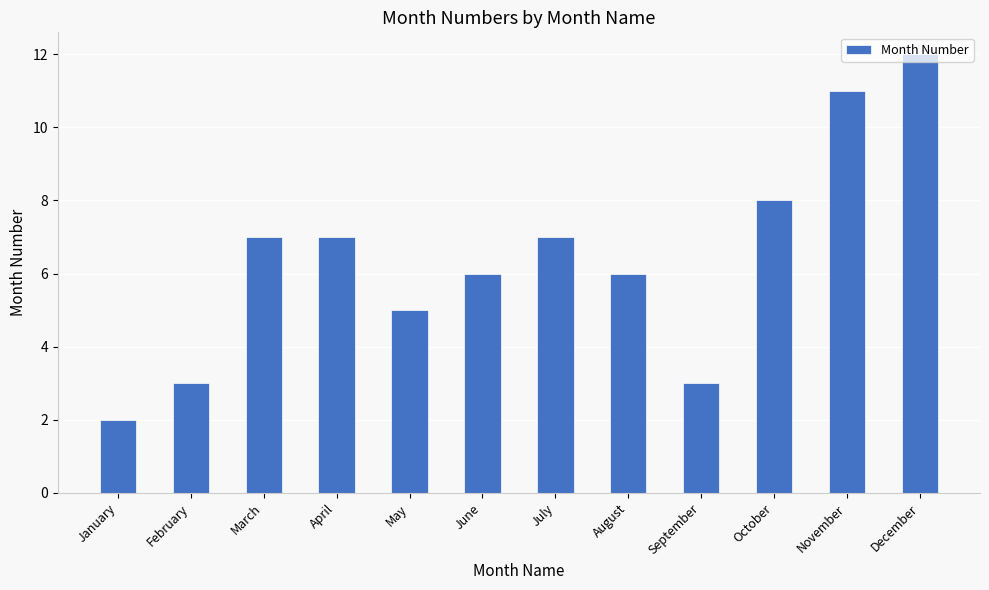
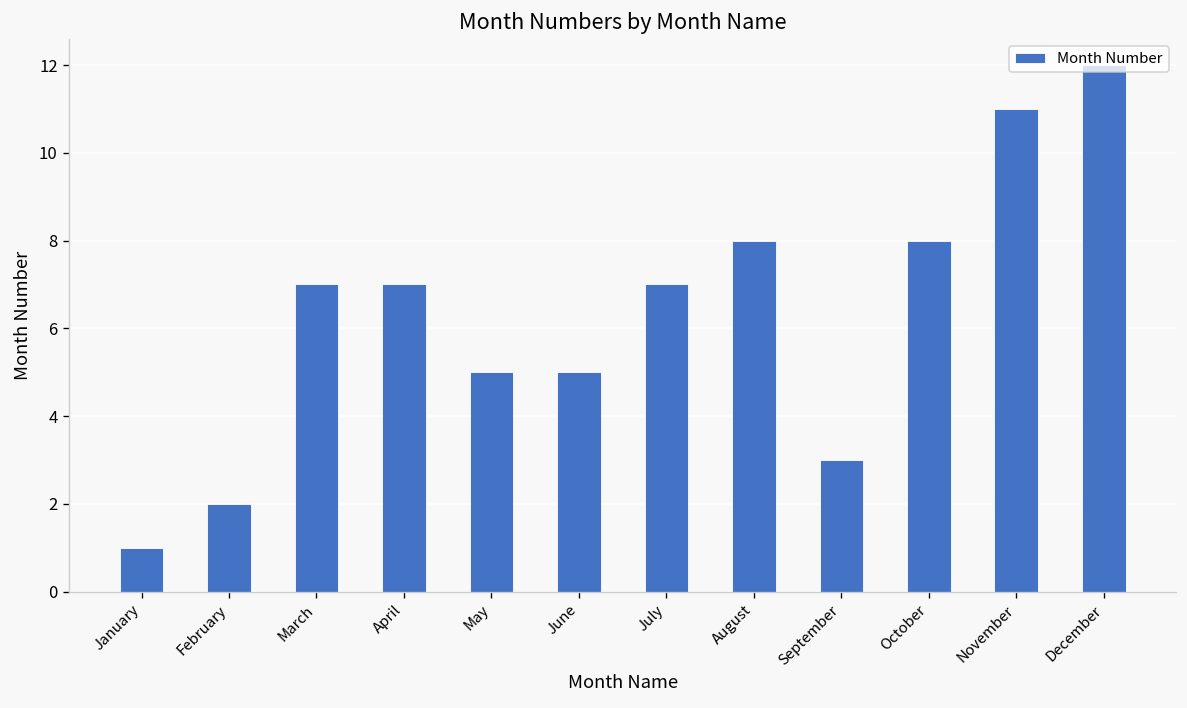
January: 2 -> 1
February: 3 -> 2
June: 6 -> 5
August: 6 -> 8
